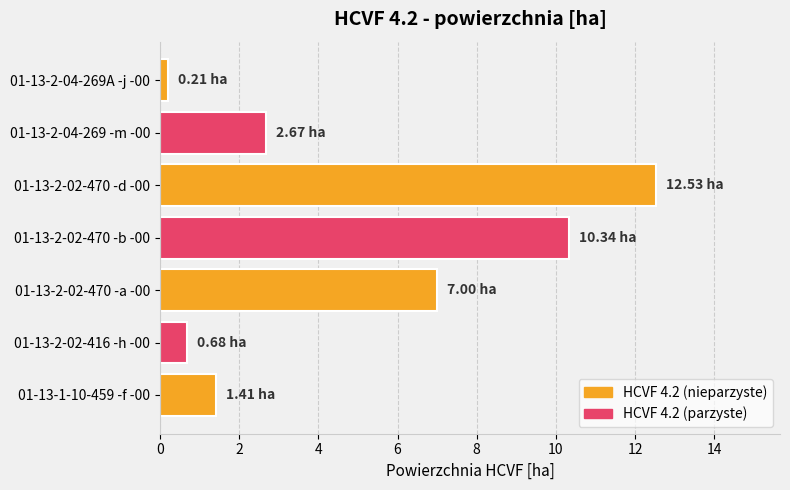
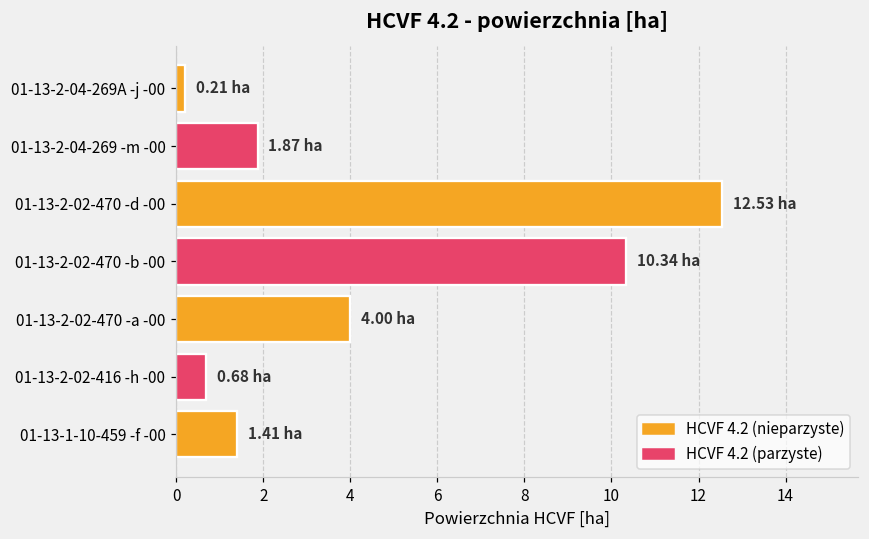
01-13-2-04-269 -m -00: 2.67 -> 1.87
01-13-2-02-470 -a -00: 7.00 -> 4.00
